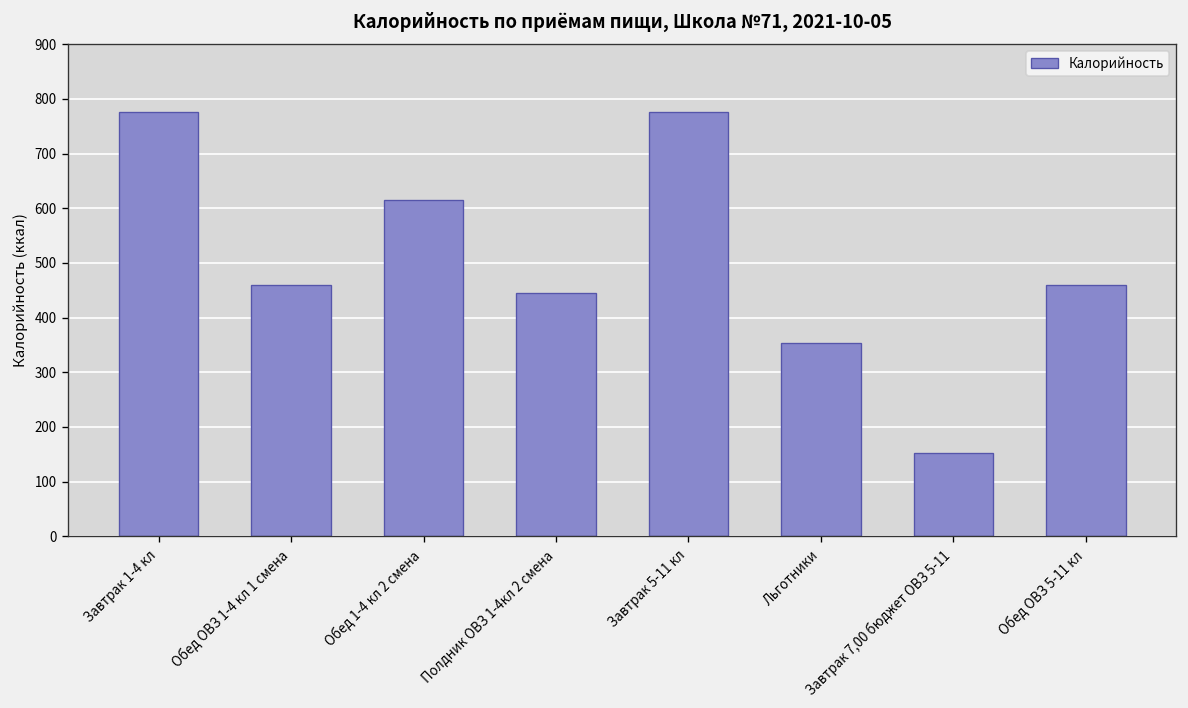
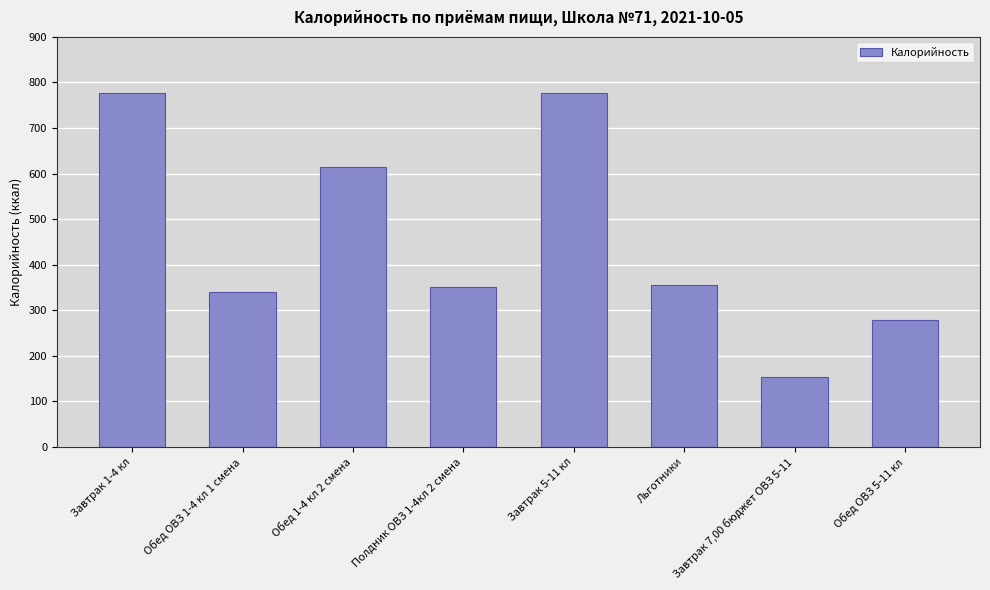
Обед ОВЗ 1-4 кл 1 смена: 460 -> 340
Полдник ОВЗ 1-4кл 2 смена: 440 -> 350
Обед ОВЗ 5-11 кл: 460 -> 280
